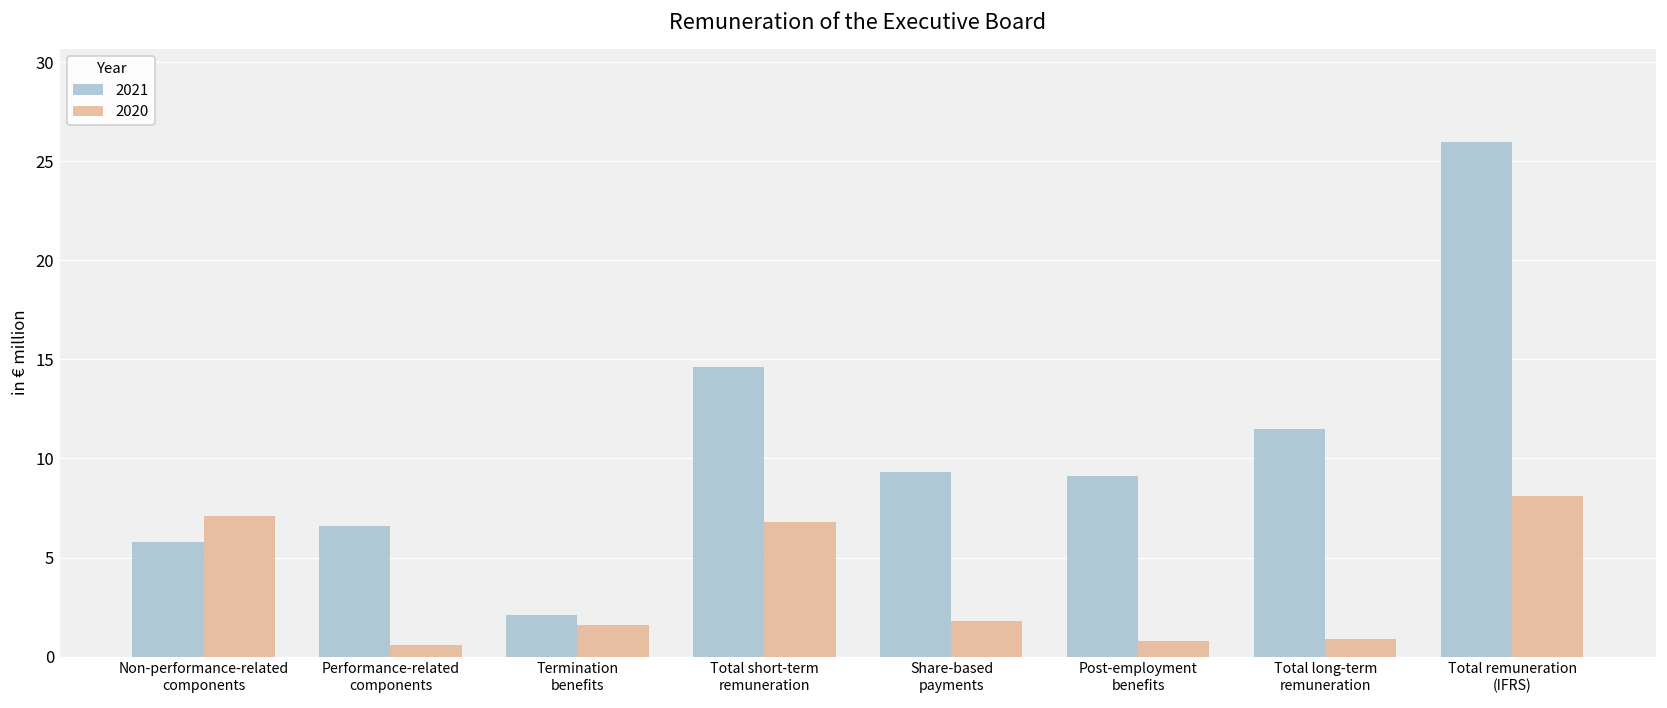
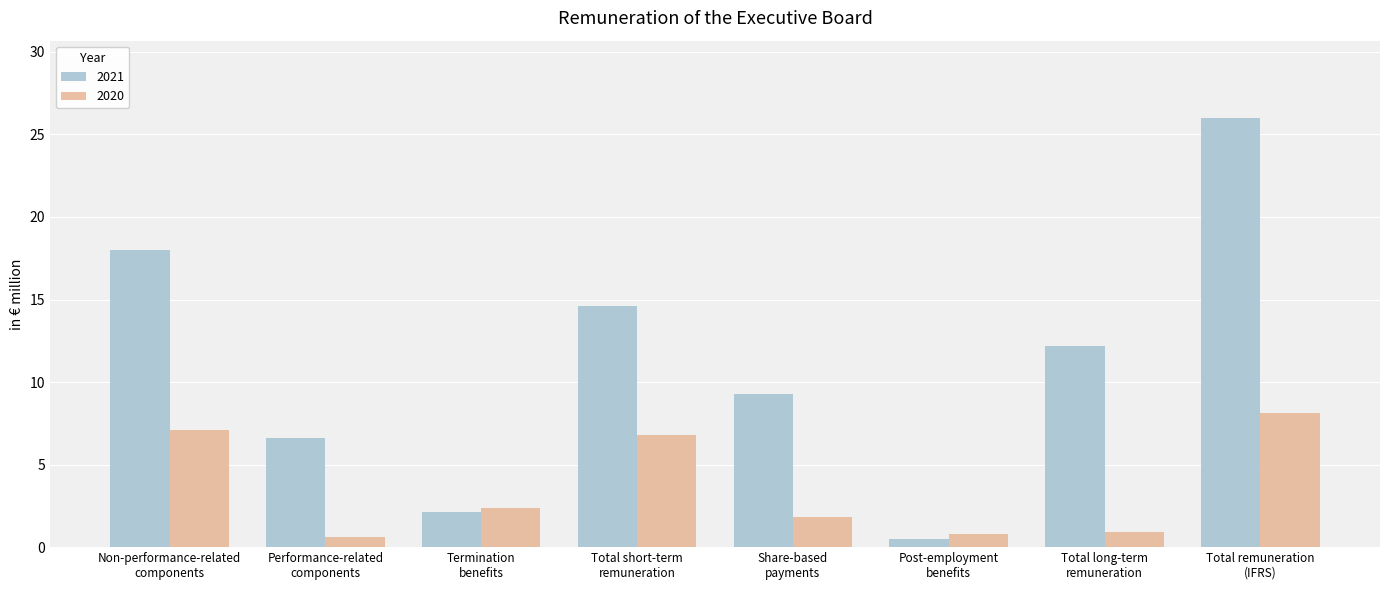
2021, Non-performance-related components: 5.8 -> 18.0
2020, Termination benefits: 1.6 -> 2.4
2021, Post-employment benefits: 9.1 -> 0.5
2021, Total long-term remuneration: 11.5 -> 12.2
